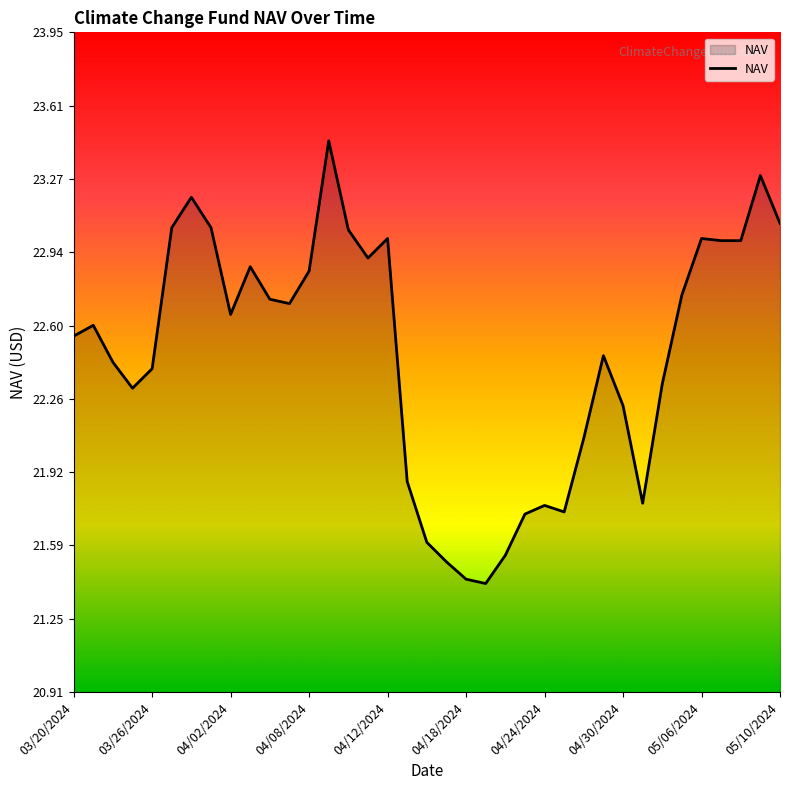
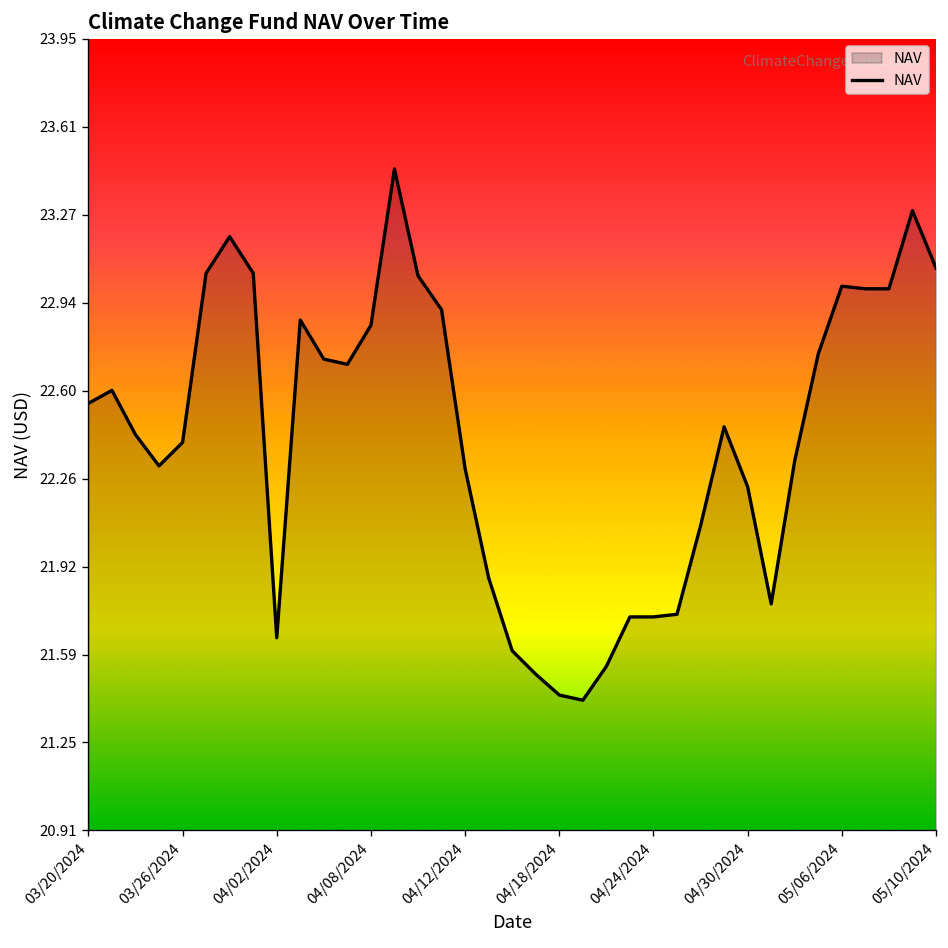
04/02/2024: 22.65 -> 21.65
04/12/2024: 23.0 -> 22.3
04/24/2024: 21.77 -> 21.73
